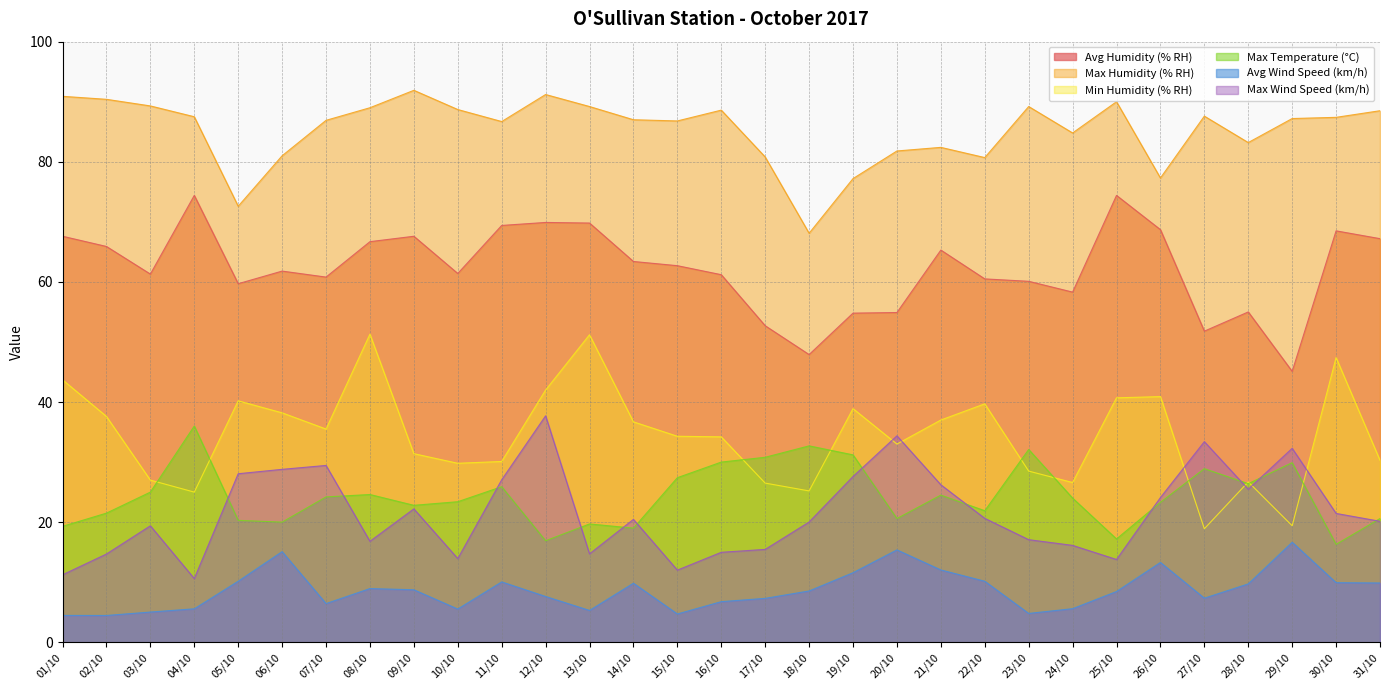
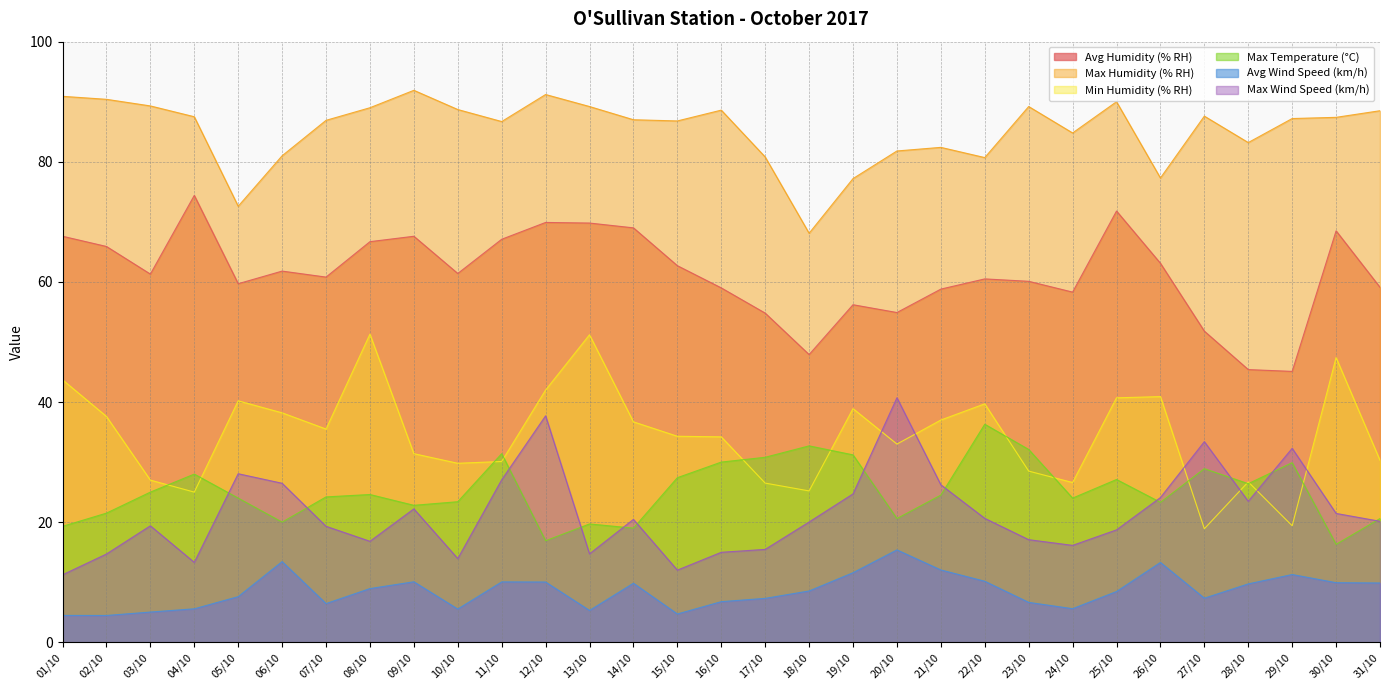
Max Temperature (°C), 04/10: 36 -> 28
Max Wind Speed (km/h), 04/10: 11 -> 13
Max Temperature (°C), 05/10: 20 -> 24
Avg Wind Speed (km/h), 05/10: 10 -> 8
Avg Wind Speed (km/h), 06/10: 15 -> 13
Max Wind Speed (km/h), 06/10: 29 -> 26
Max Wind Speed (km/h), 07/10: 29 -> 19
Avg Wind Speed (km/h), 09/10: 9 -> 10
Avg Humidity (% RH), 11/10: 69 -> 67
Max Temperature (°C), 11/10: 26 -> 31
Avg Wind Speed (km/h), 12/10: 8 -> 10
Avg Humidity (% RH), 14/10: 63 -> 69
Avg Humidity (% RH), 16/10: 61 -> 59
Avg Humidity (% RH), 17/10: 53 -> 55
Avg Humidity (% RH), 19/10: 55 -> 56
Max Wind Speed (km/h), 19/10: 28 -> 25
Max Wind Speed (km/h), 20/10: 34 -> 41
Avg Humidity (% RH), 21/10: 65 -> 59
Max Temperature (°C), 22/10: 22 -> 36
Avg Wind Speed (km/h), 23/10: 5 -> 7
Avg Humidity (% RH), 25/10: 74 -> 72
Max Temperature (°C), 25/10: 17 -> 27
Max Wind Speed (km/h), 25/10: 14 -> 19
Avg Humidity (% RH), 26/10: 69 -> 63
Avg Humidity (% RH), 28/10: 55 -> 45
Max Wind Speed (km/h), 28/10: 25 -> 23
Avg Wind Speed (km/h), 29/10: 17 -> 11
Avg Humidity (% RH), 31/10: 67 -> 59
